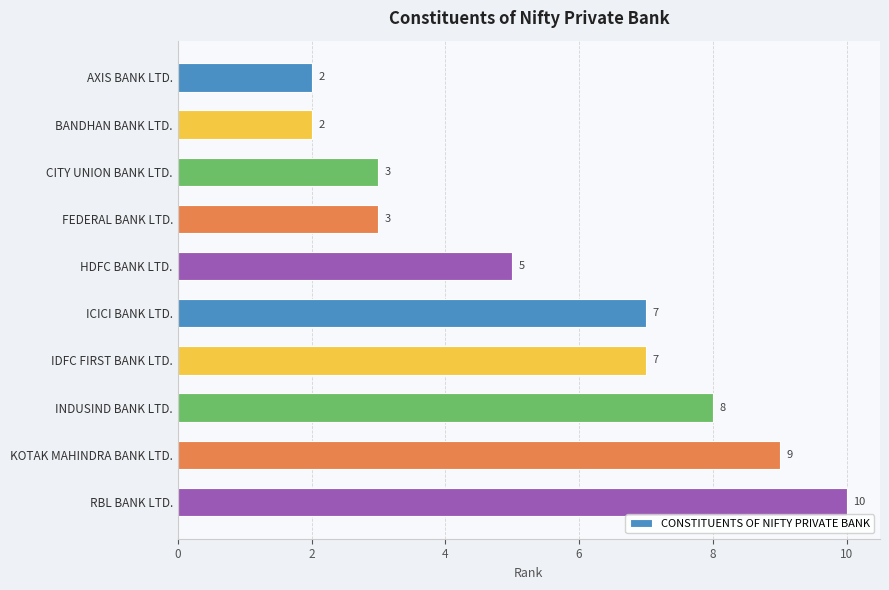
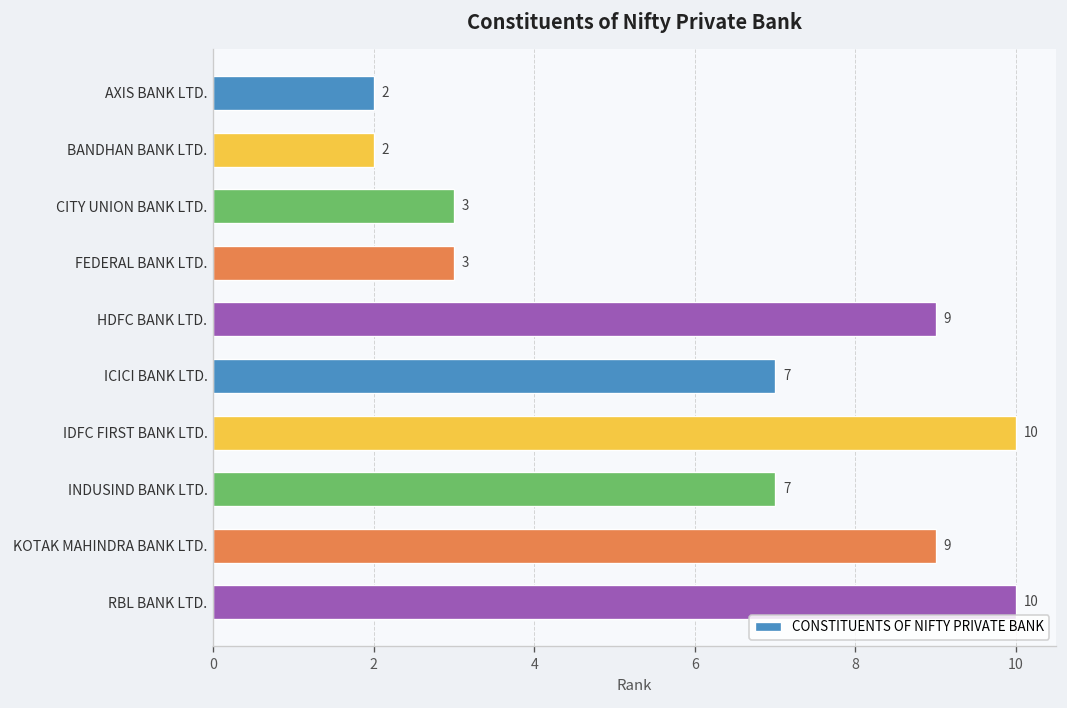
HDFC BANK LTD.: 5 -> 9
IDFC FIRST BANK LTD.: 7 -> 10
INDUSIND BANK LTD.: 8 -> 7
